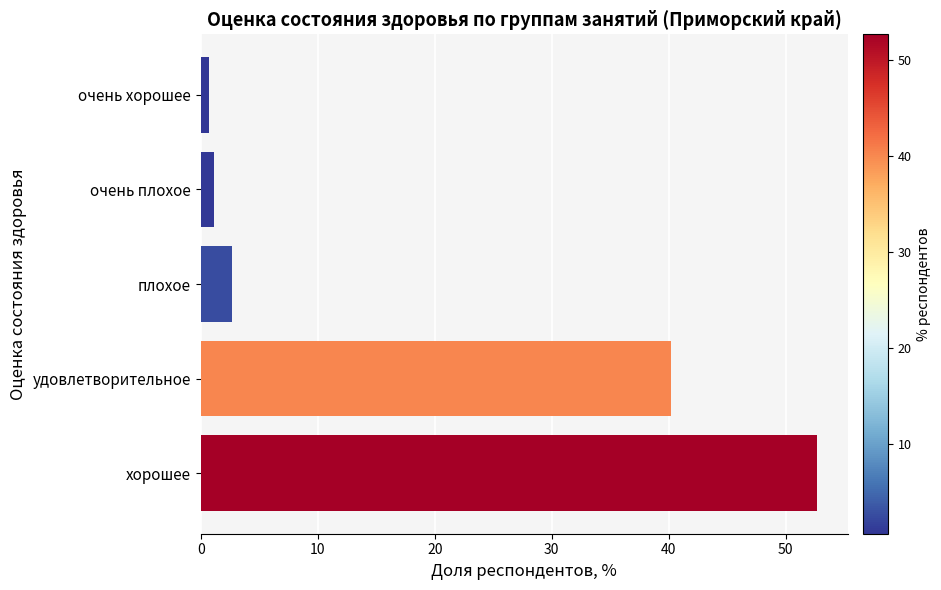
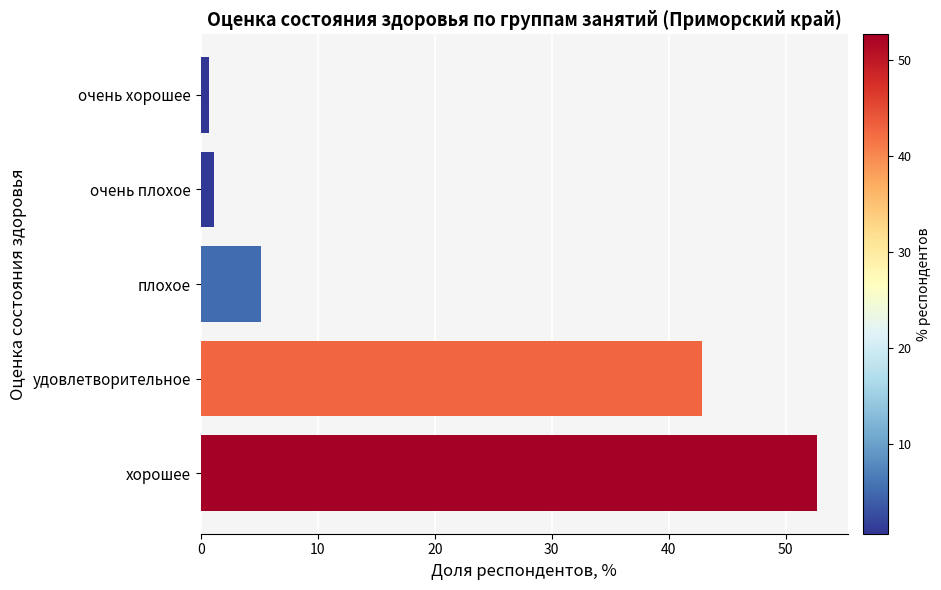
плохое: 2.7 -> 5.2
удовлетворительное: 40.1 -> 42.8
